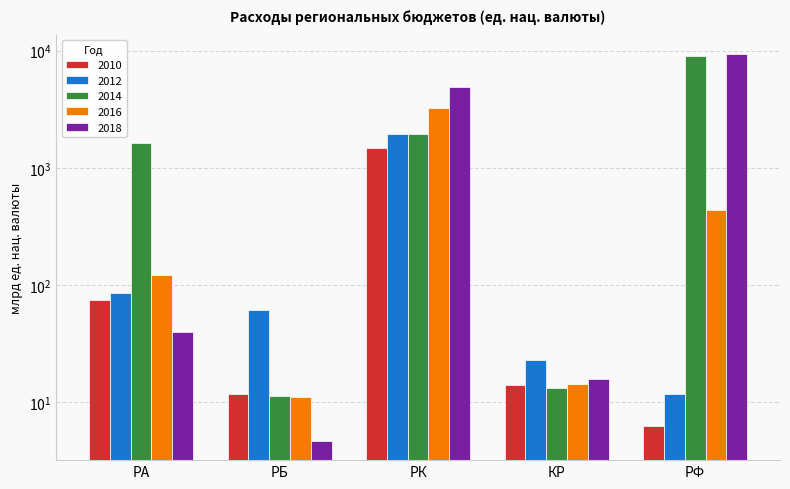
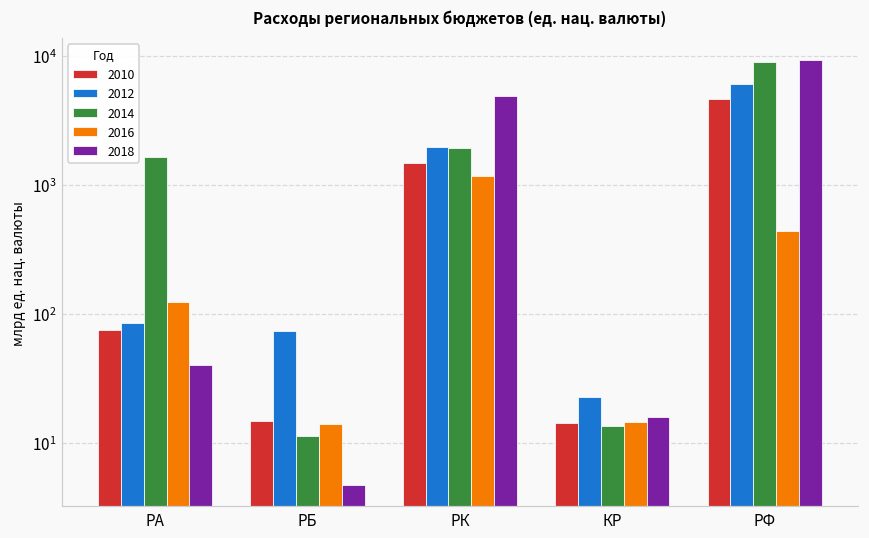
2010, РБ: 12 -> 15
2012, РБ: 60 -> 70
2016, РБ: 11 -> 14
2016, РК: 3200 -> 1200
2010, РФ: 6 -> 4700
2012, РФ: 12 -> 6000
